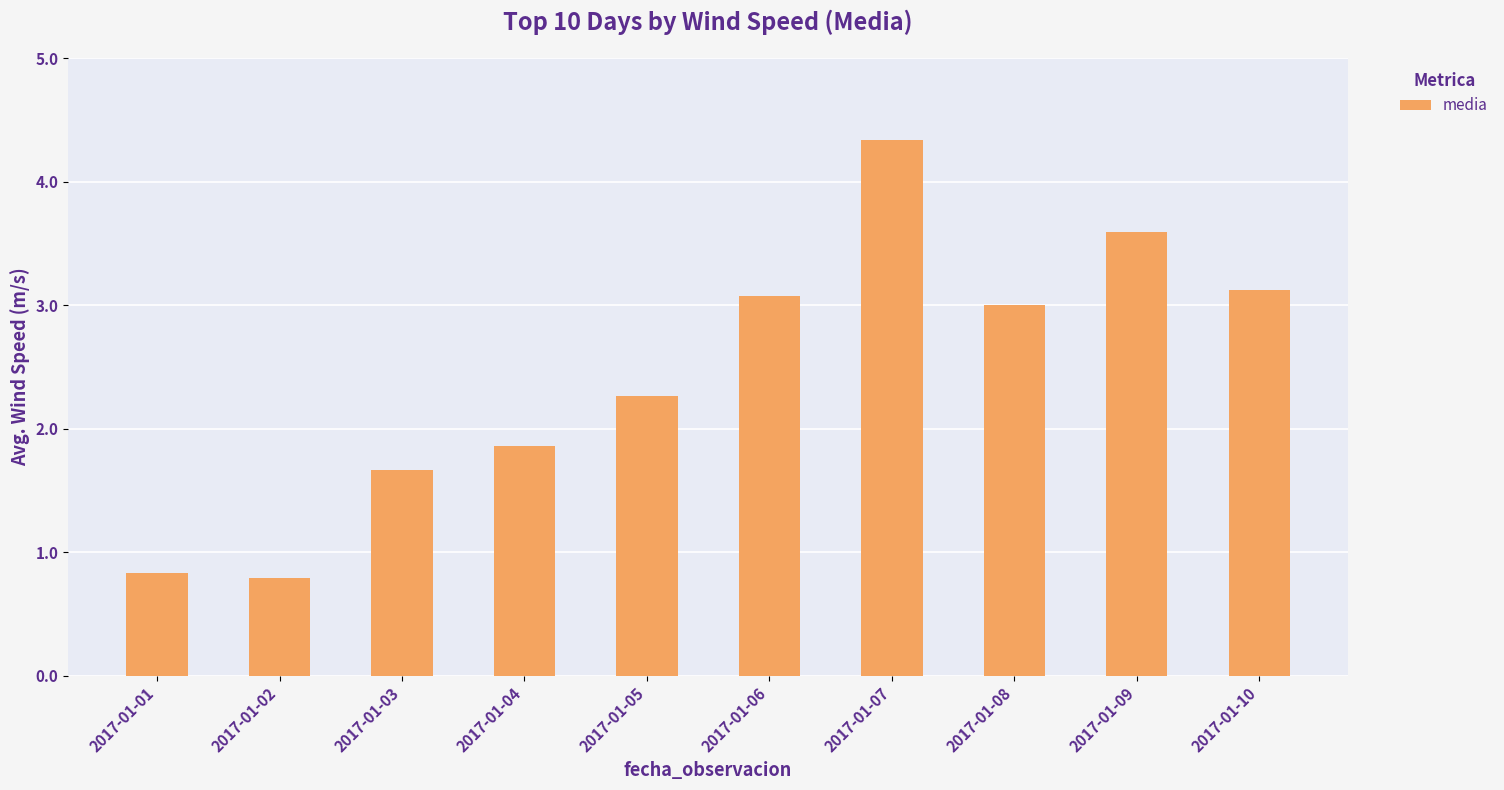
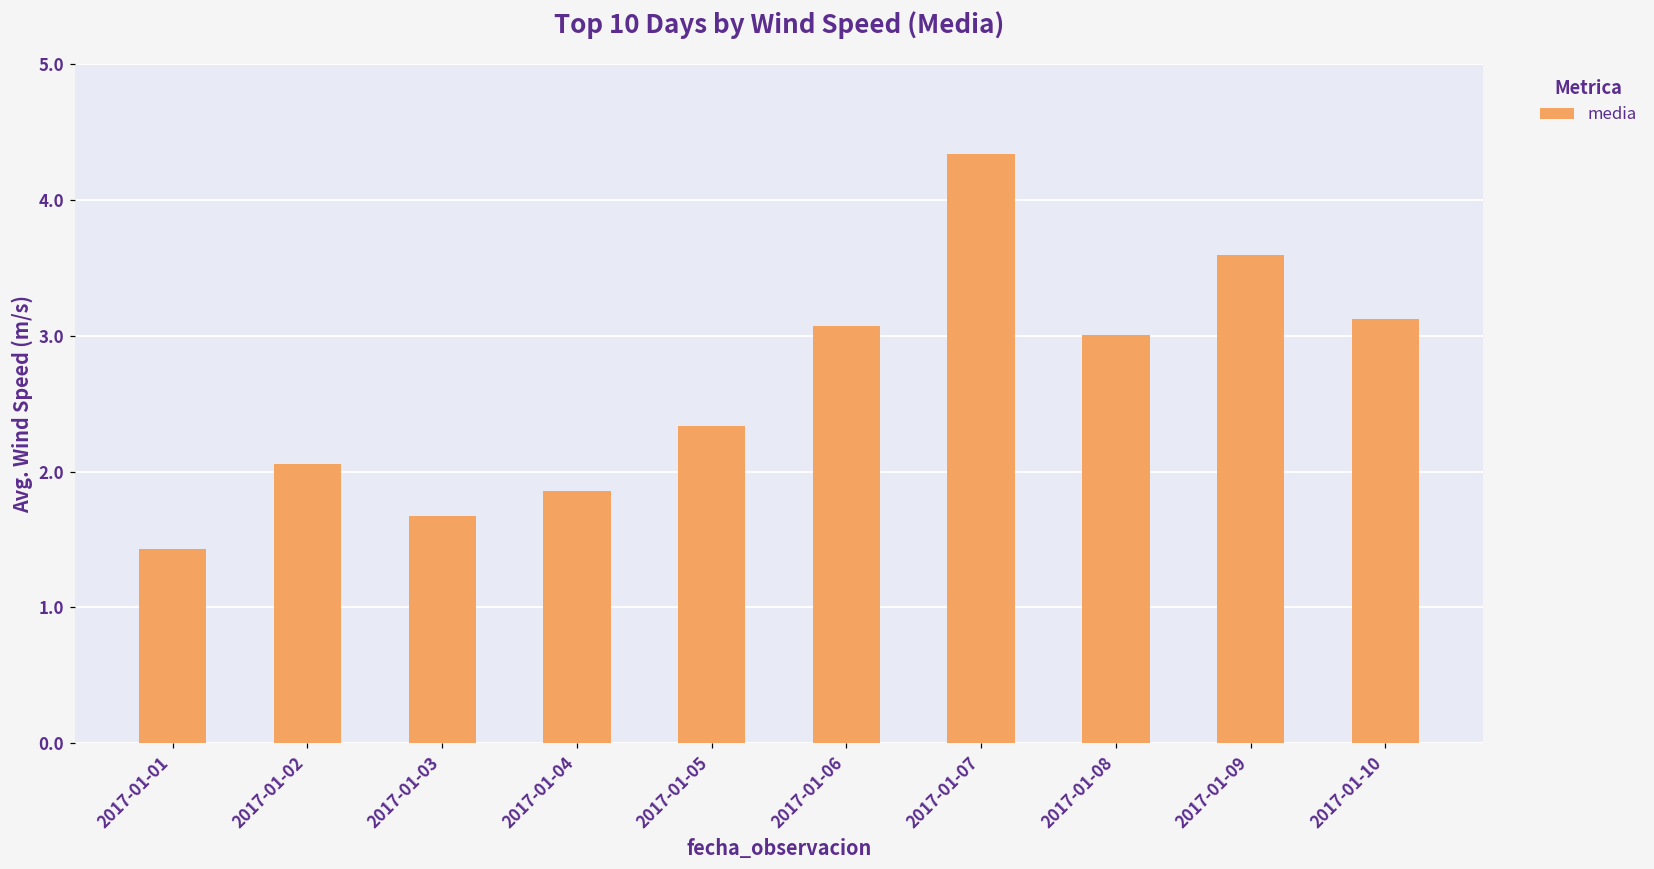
2017-01-01: 0.84 -> 1.43
2017-01-02: 0.79 -> 2.05
2017-01-05: 2.27 -> 2.34
